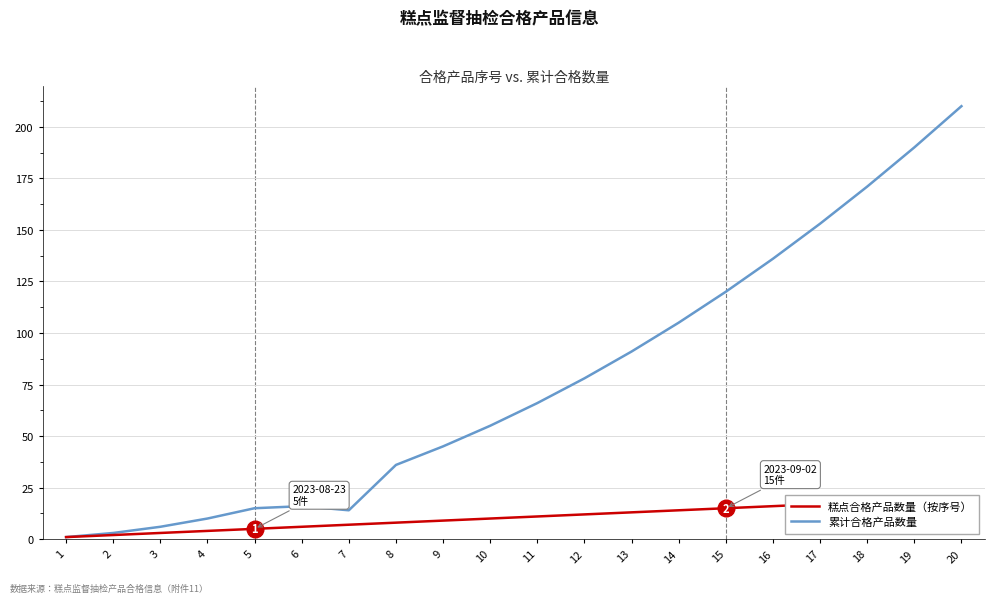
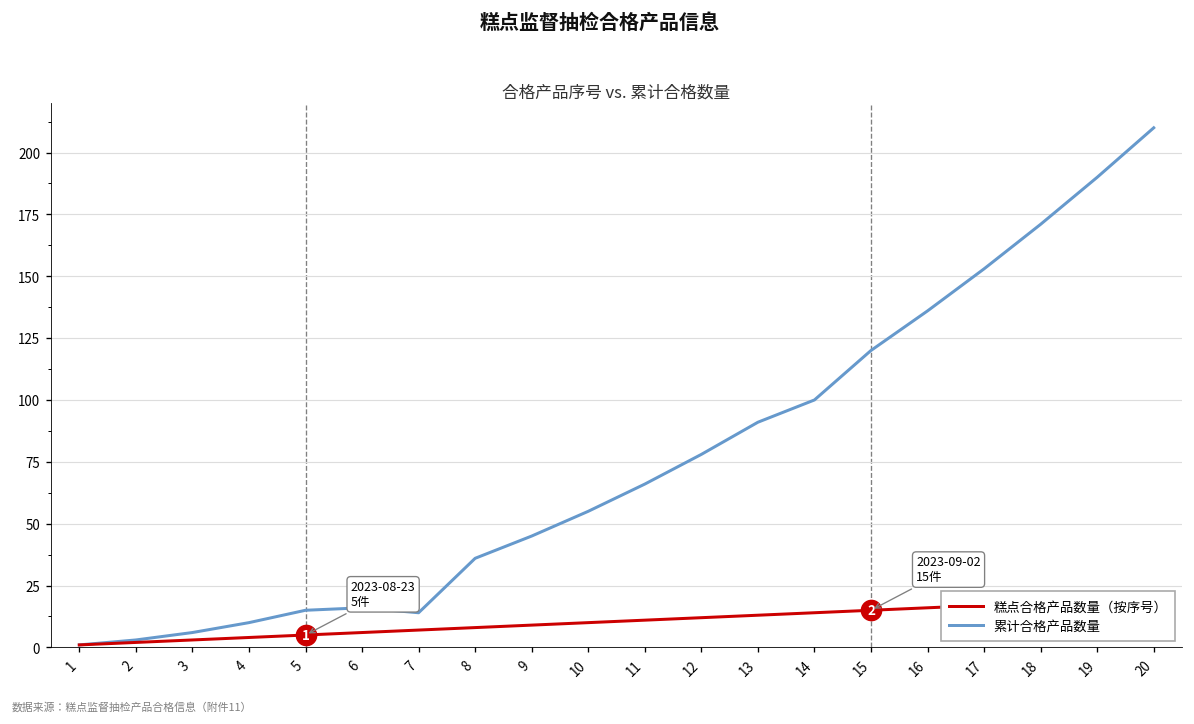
累计合格产品数量, 14: 105 -> 100
